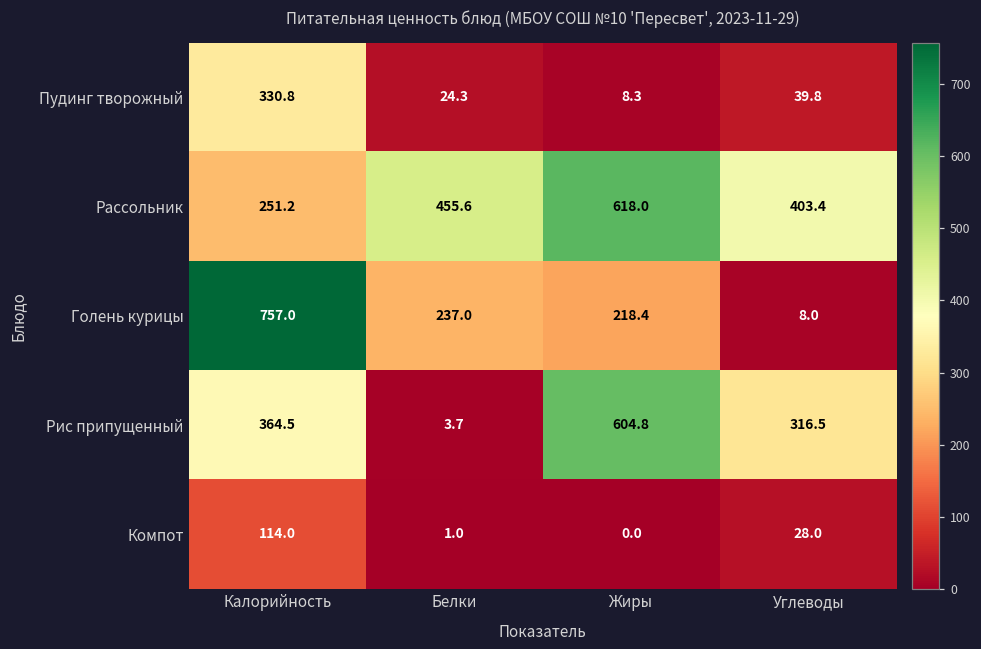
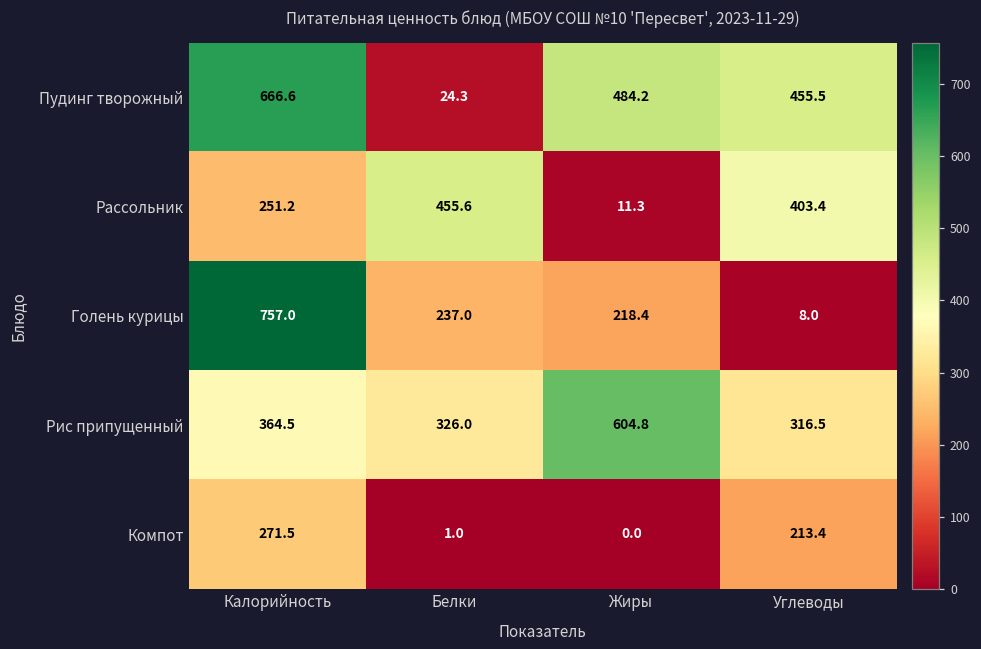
Пудинг творожный, Калорийность: 330.8 -> 666.6
Пудинг творожный, Жиры: 8.3 -> 484.2
Пудинг творожный, Углеводы: 39.8 -> 455.5
Рассольник, Жиры: 618.0 -> 11.3
Рис припущенный, Белки: 3.7 -> 326.0
Компот, Калорийность: 114.0 -> 271.5
Компот, Углеводы: 28.0 -> 213.4
